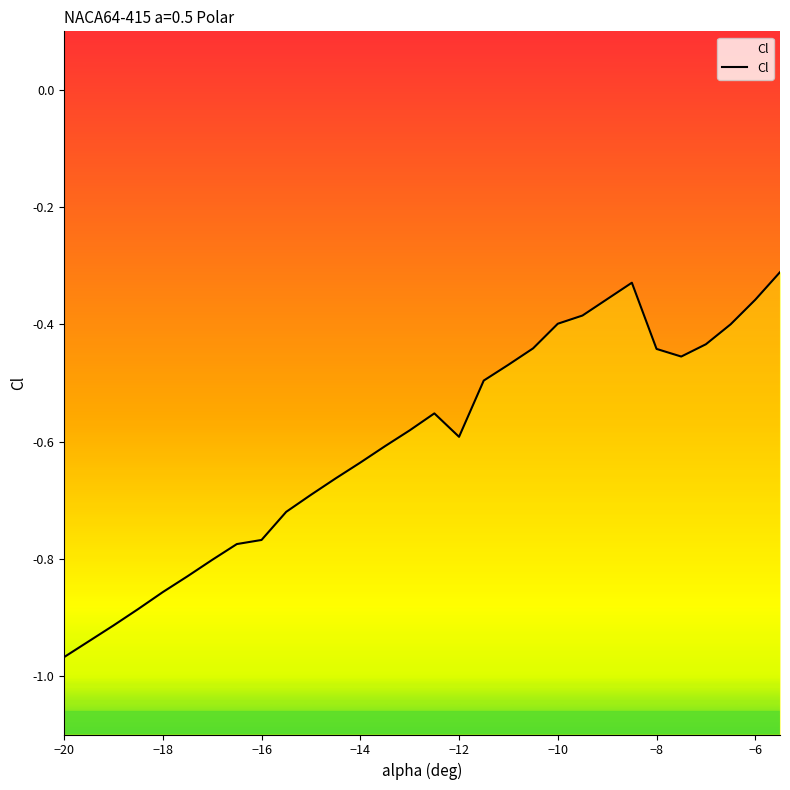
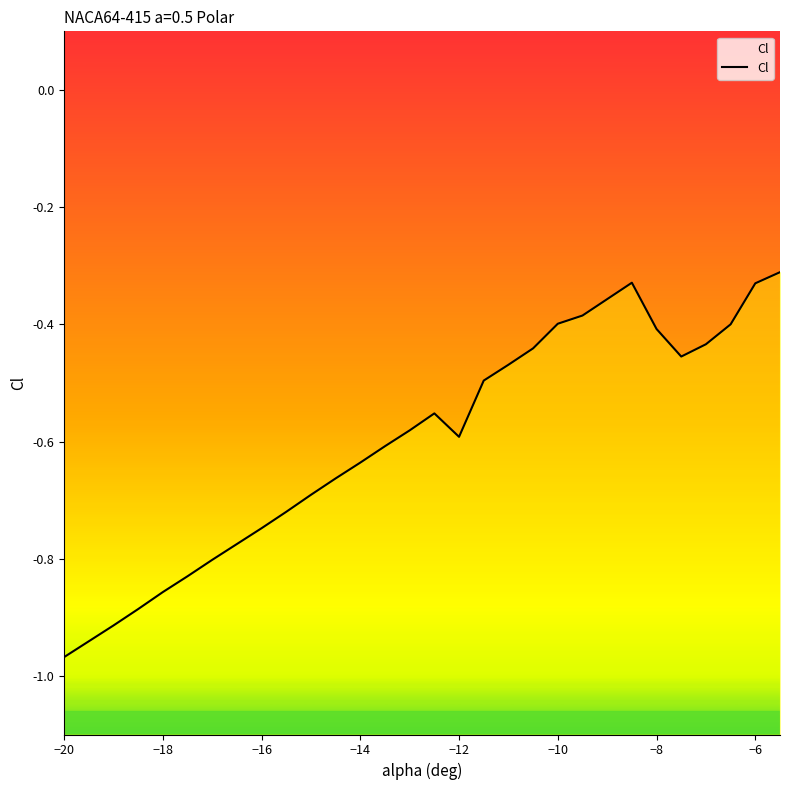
−16: -0.77 -> -0.75
−8: -0.44 -> -0.41
−6: -0.36 -> -0.33
